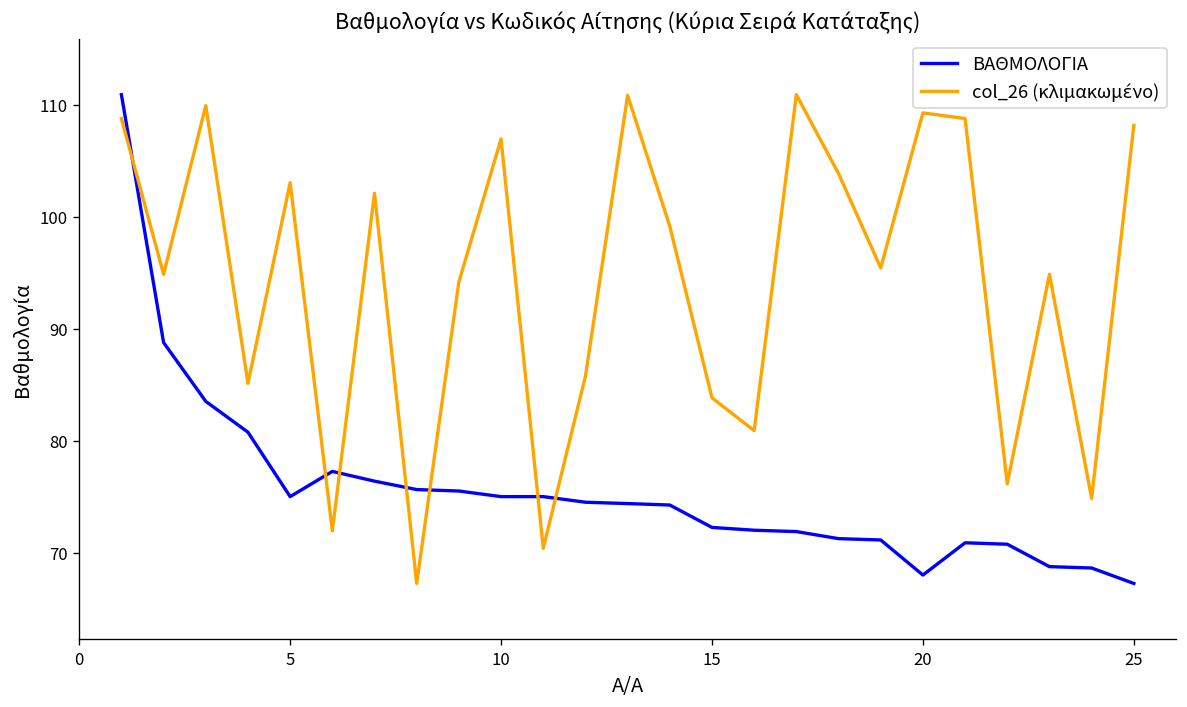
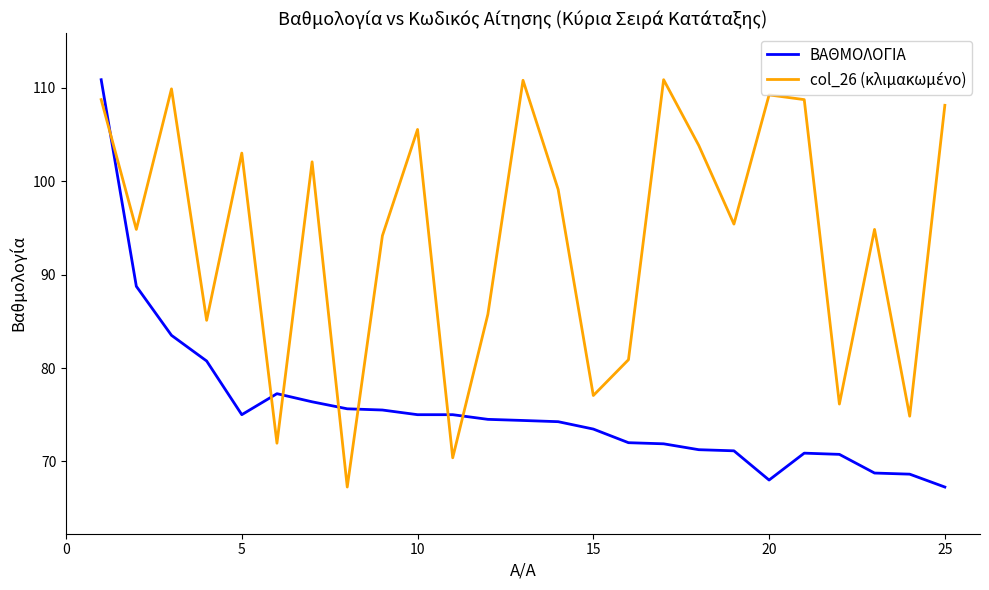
col_26 (κλιμακωμένο), 10: 107 -> 106
ΒΑΘΜΟΛΟΓΙΑ, 15: 72 -> 73
col_26 (κλιμακωμένο), 15: 84 -> 77
